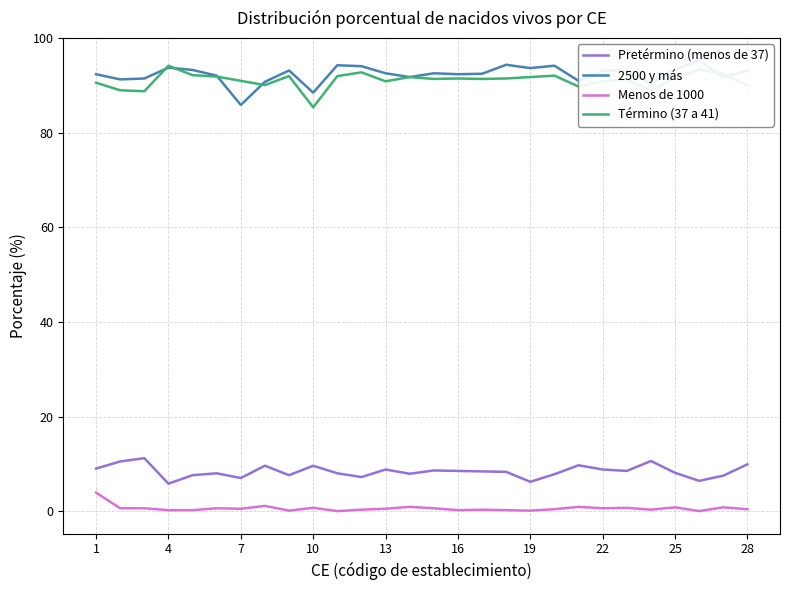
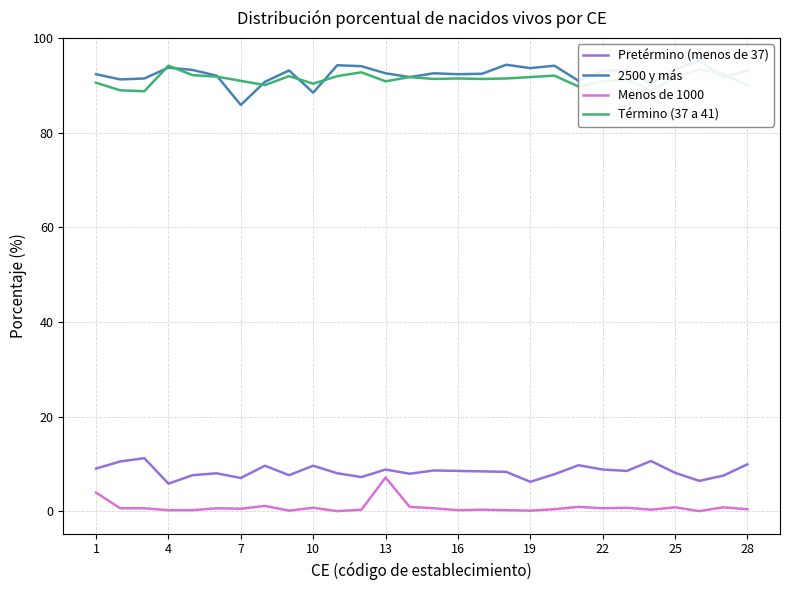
Término (37 a 41), 10: 85 -> 90
Menos de 1000, 13: 1 -> 7
